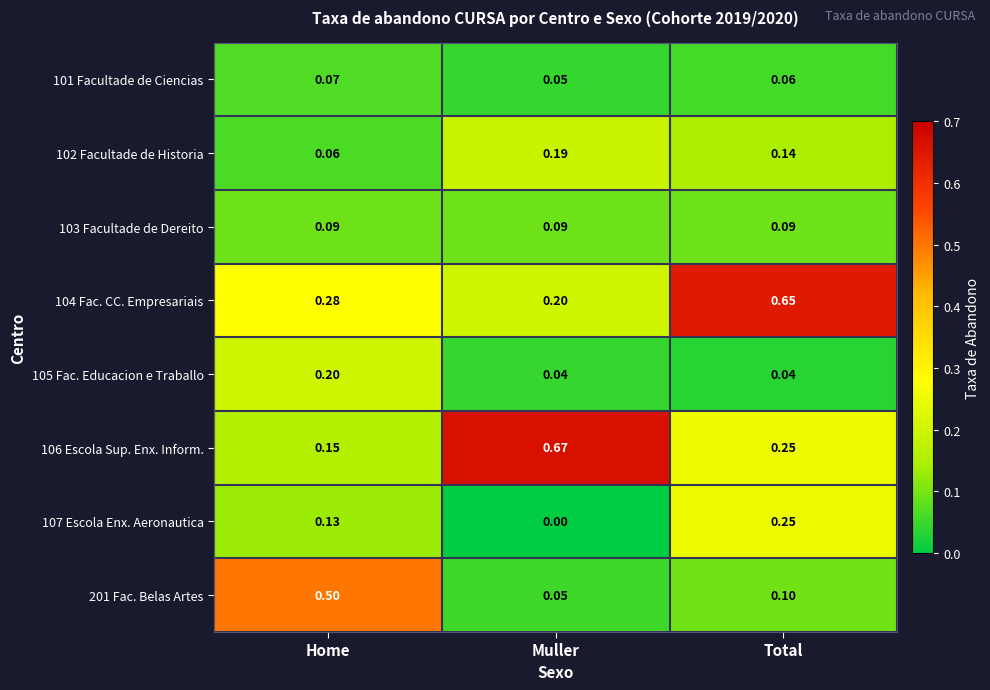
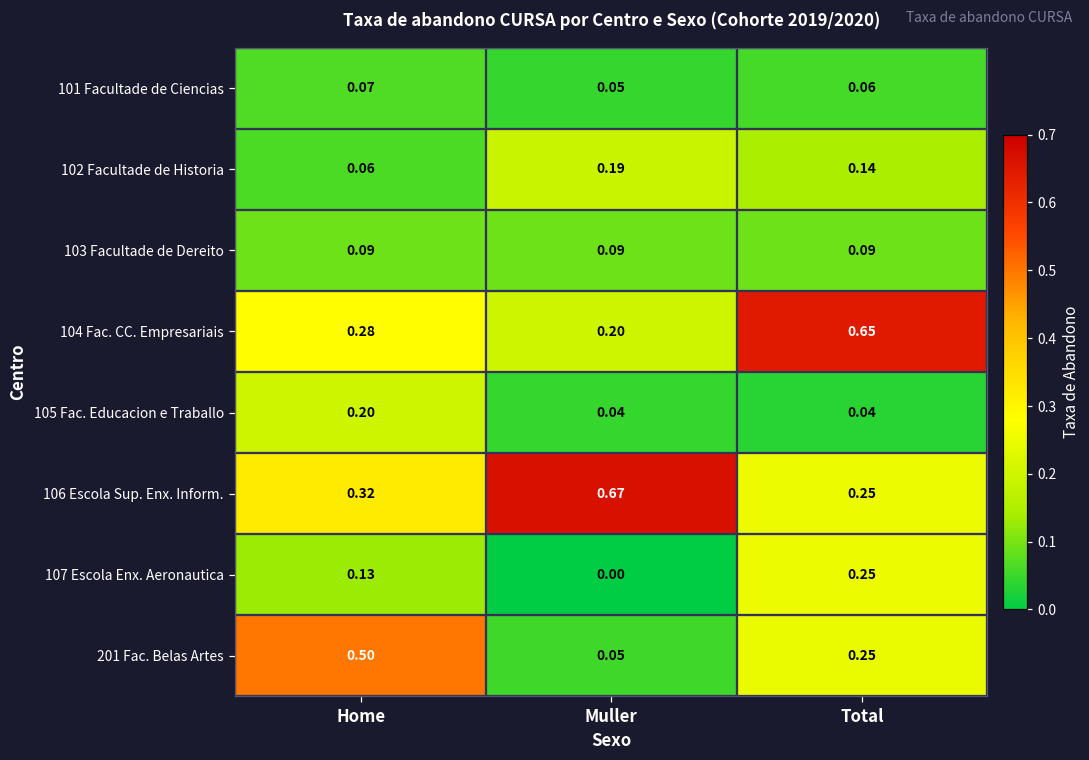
106 Escola Sup. Enx. Inform., Home: 0.15 -> 0.32
201 Fac. Belas Artes, Total: 0.10 -> 0.25
